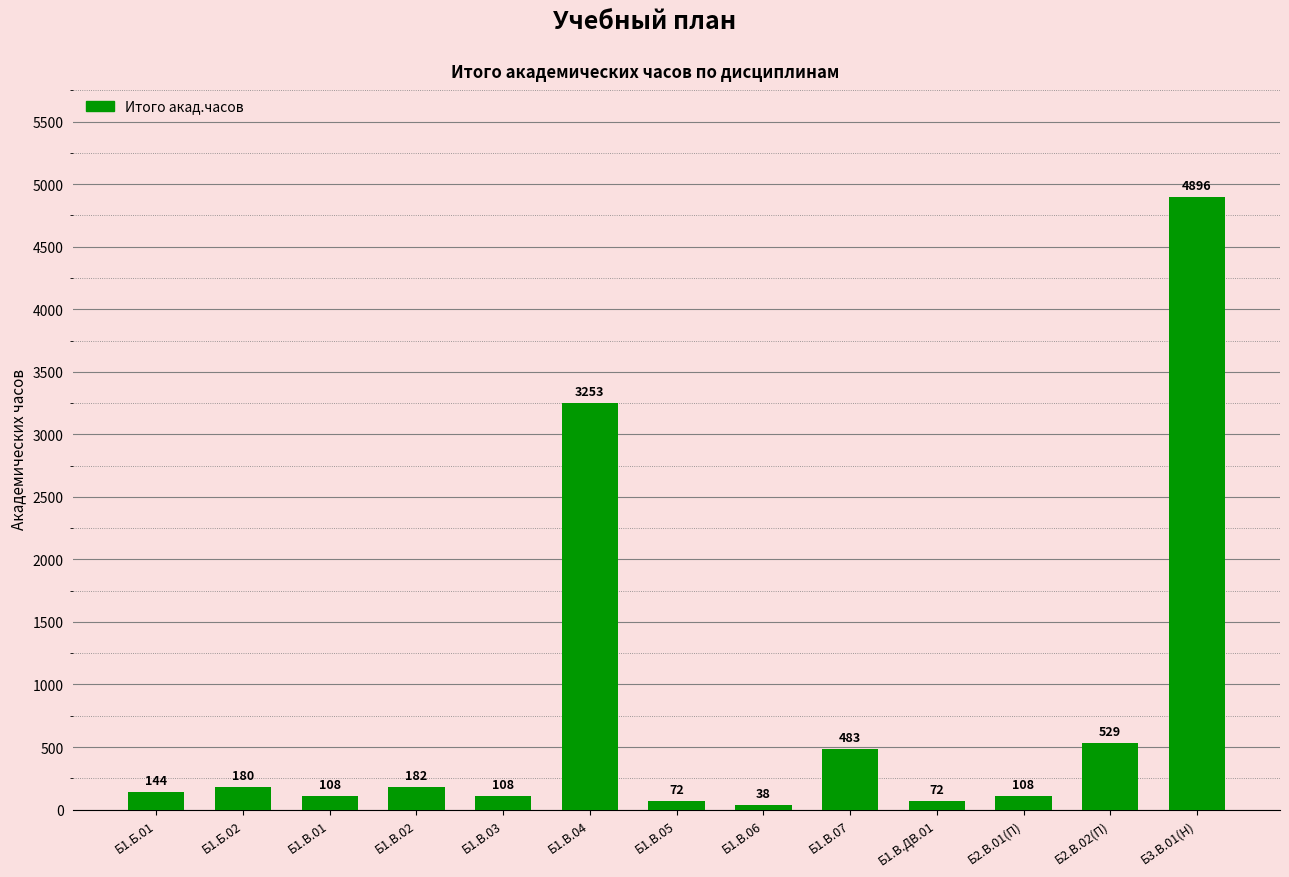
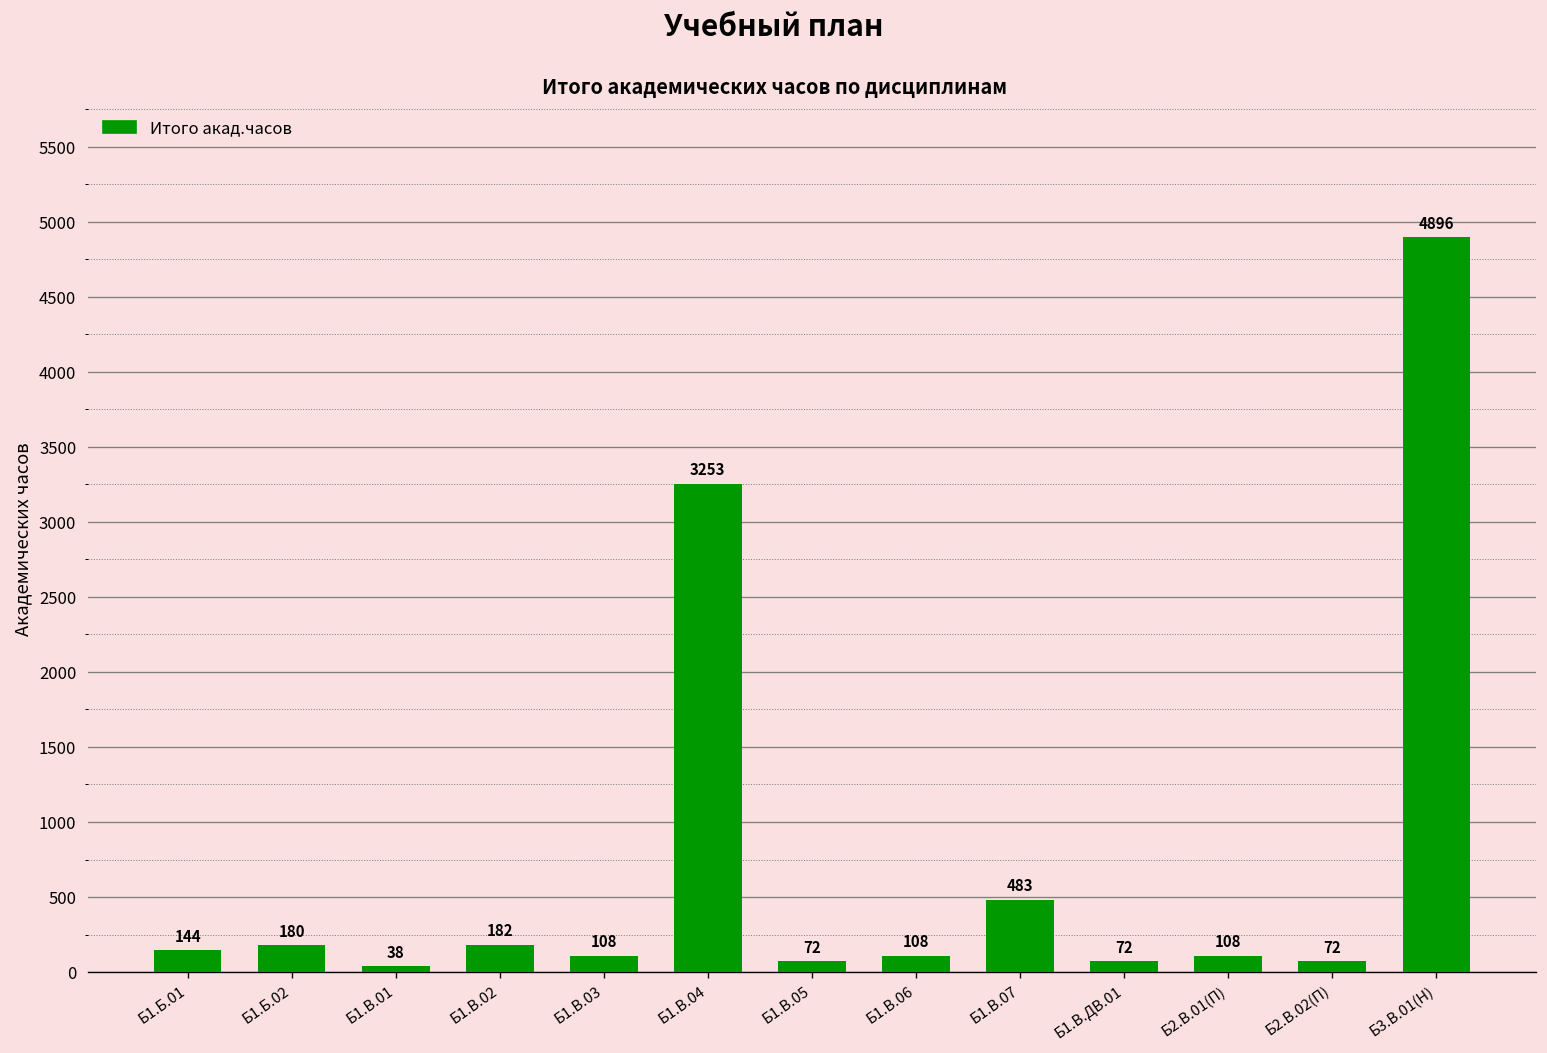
Б1.В.01: 108 -> 38
Б1.В.06: 38 -> 108
Б2.В.02(П): 529 -> 72
